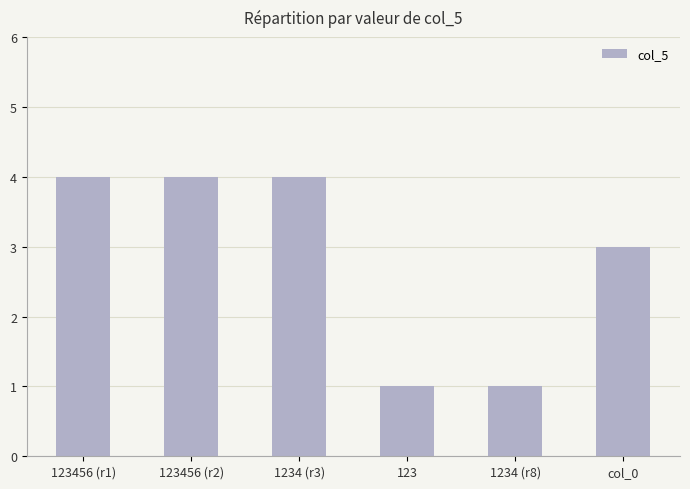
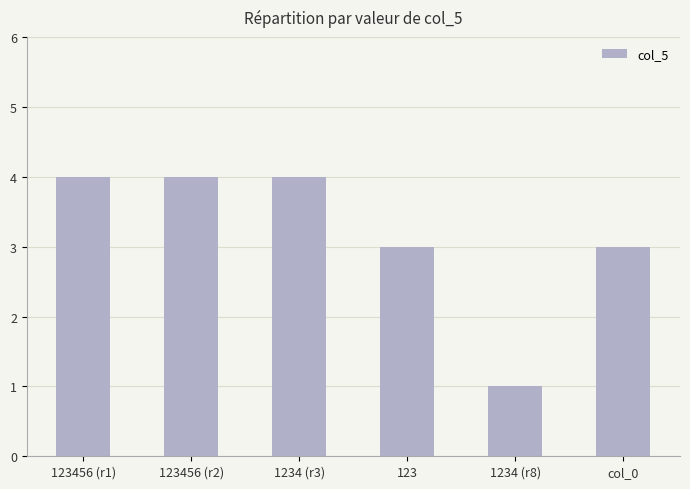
123: 1 -> 3
